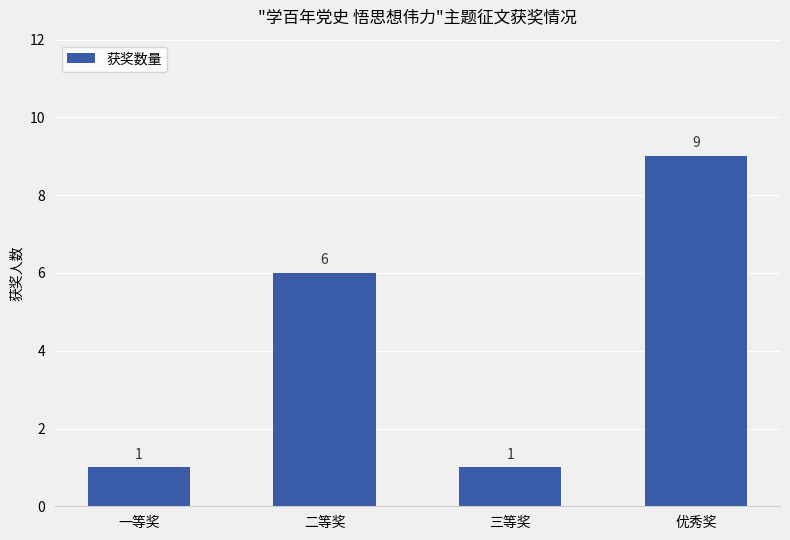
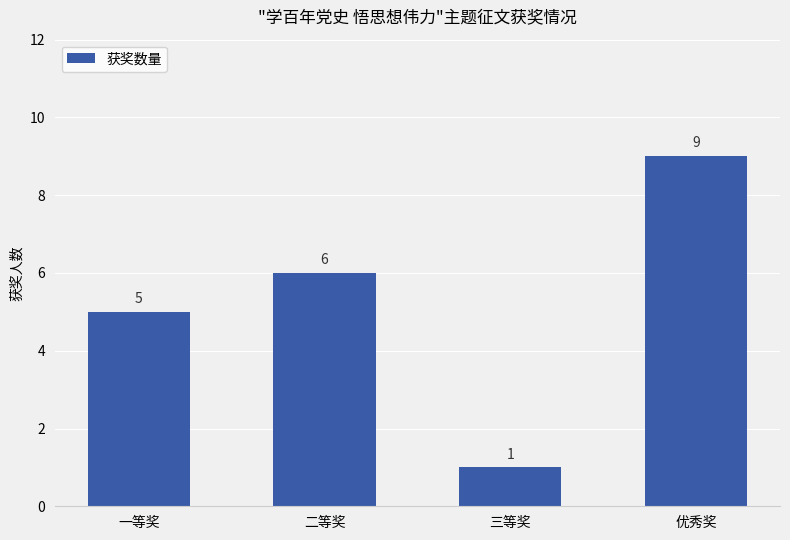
一等奖: 1 -> 5
